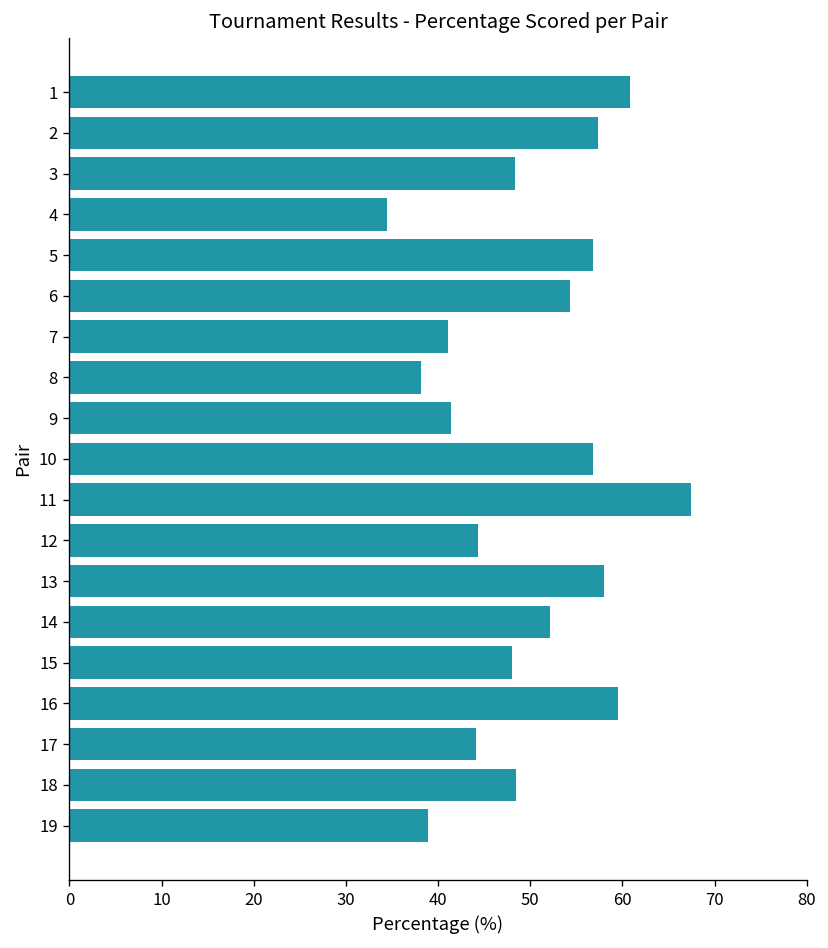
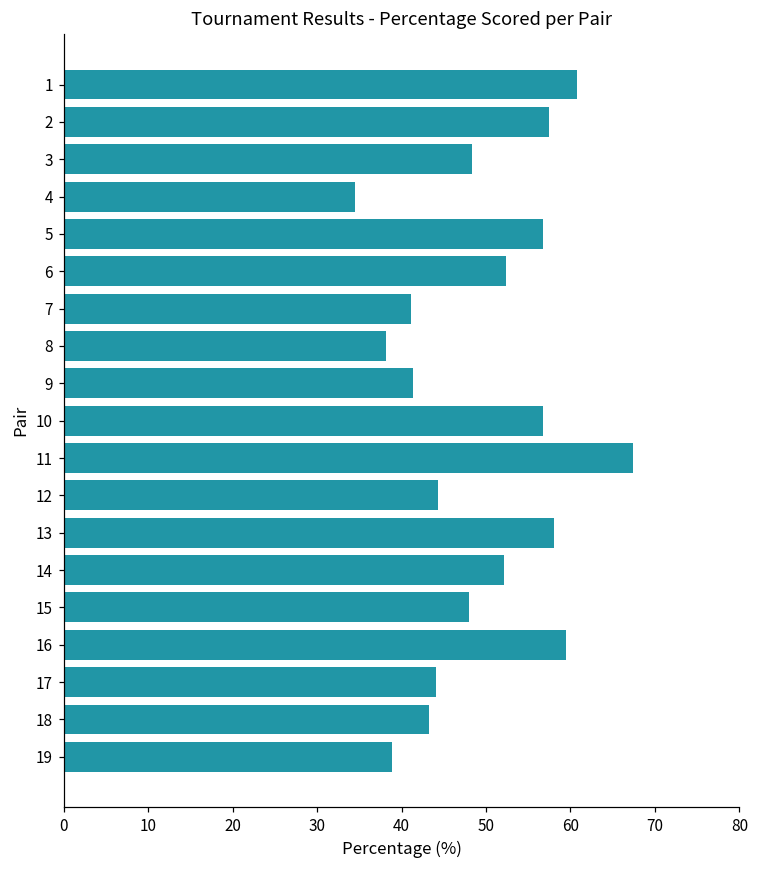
6: 54 -> 52
18: 49 -> 43
